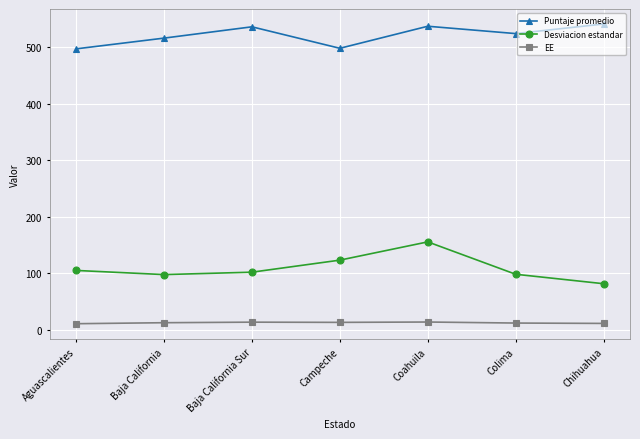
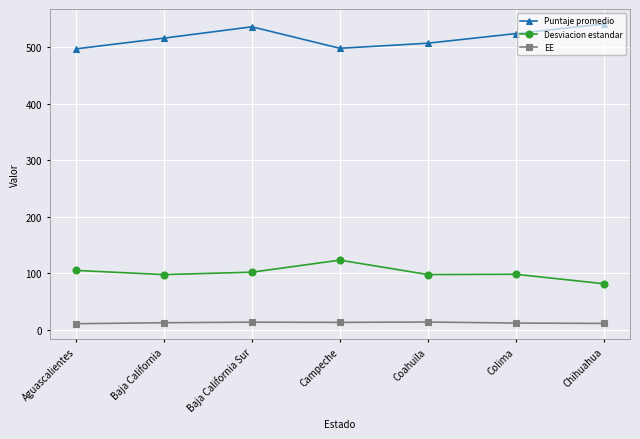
Puntaje promedio, Coahuila: 540 -> 510
Desviacion estandar, Coahuila: 160 -> 100
